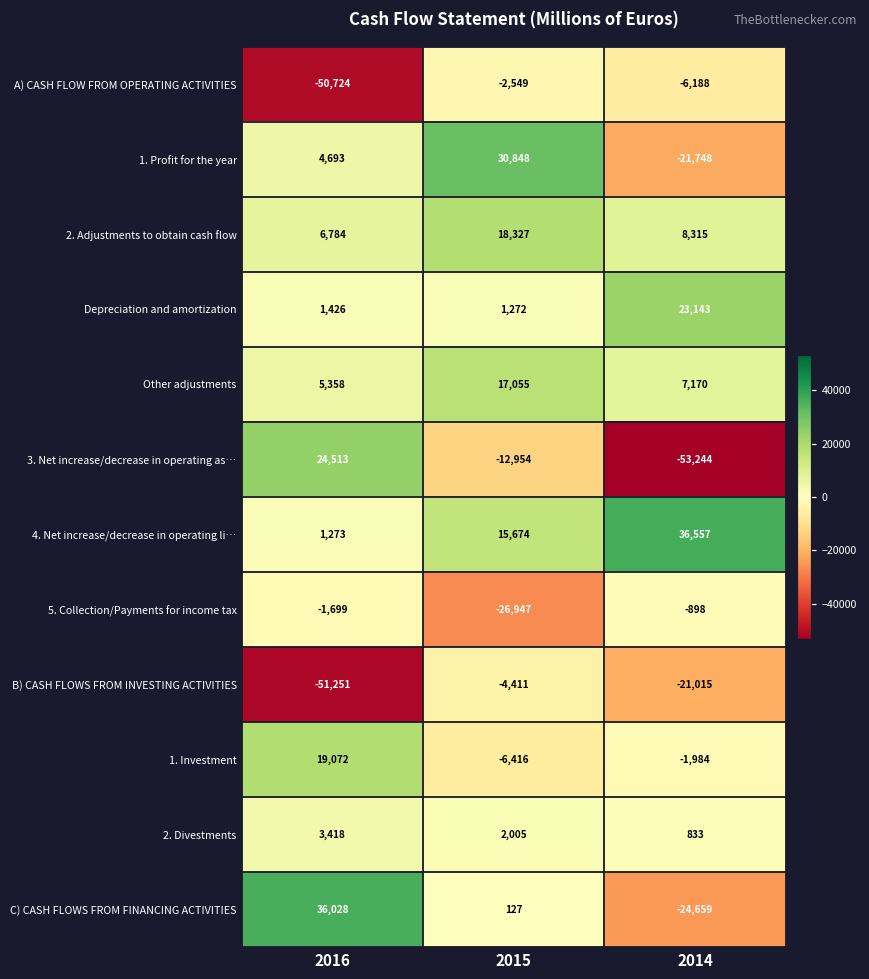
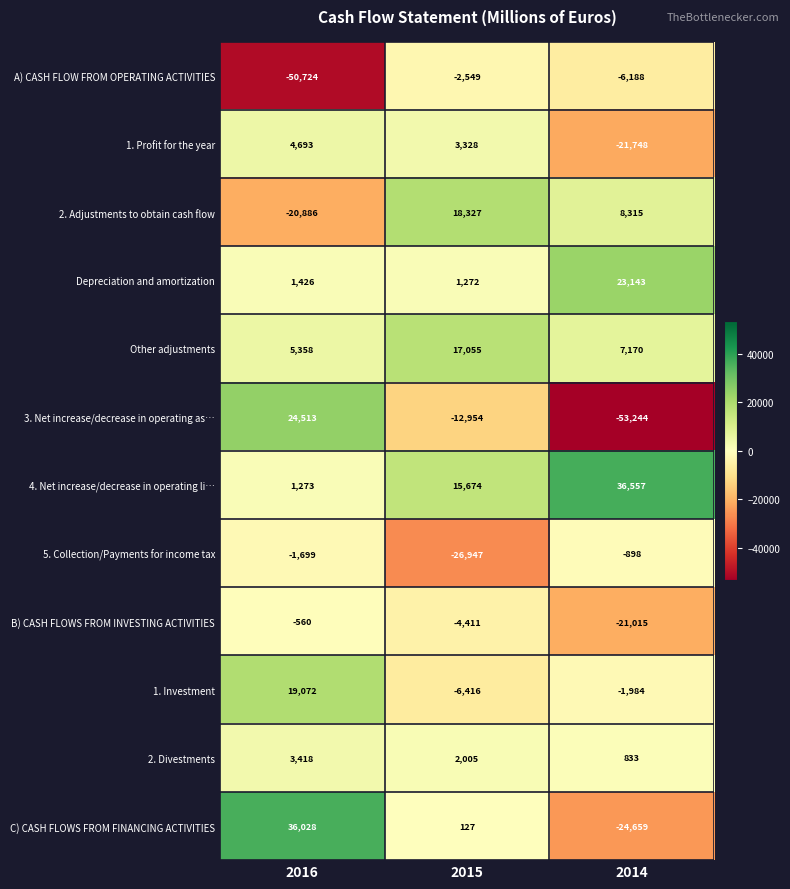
1. Profit for the year, 2015: 30,848 -> 3,328
2. Adjustments to obtain cash flow, 2016: 6,784 -> -20,886
B) CASH FLOWS FROM INVESTING ACTIVITIES, 2016: -51,251 -> -560
